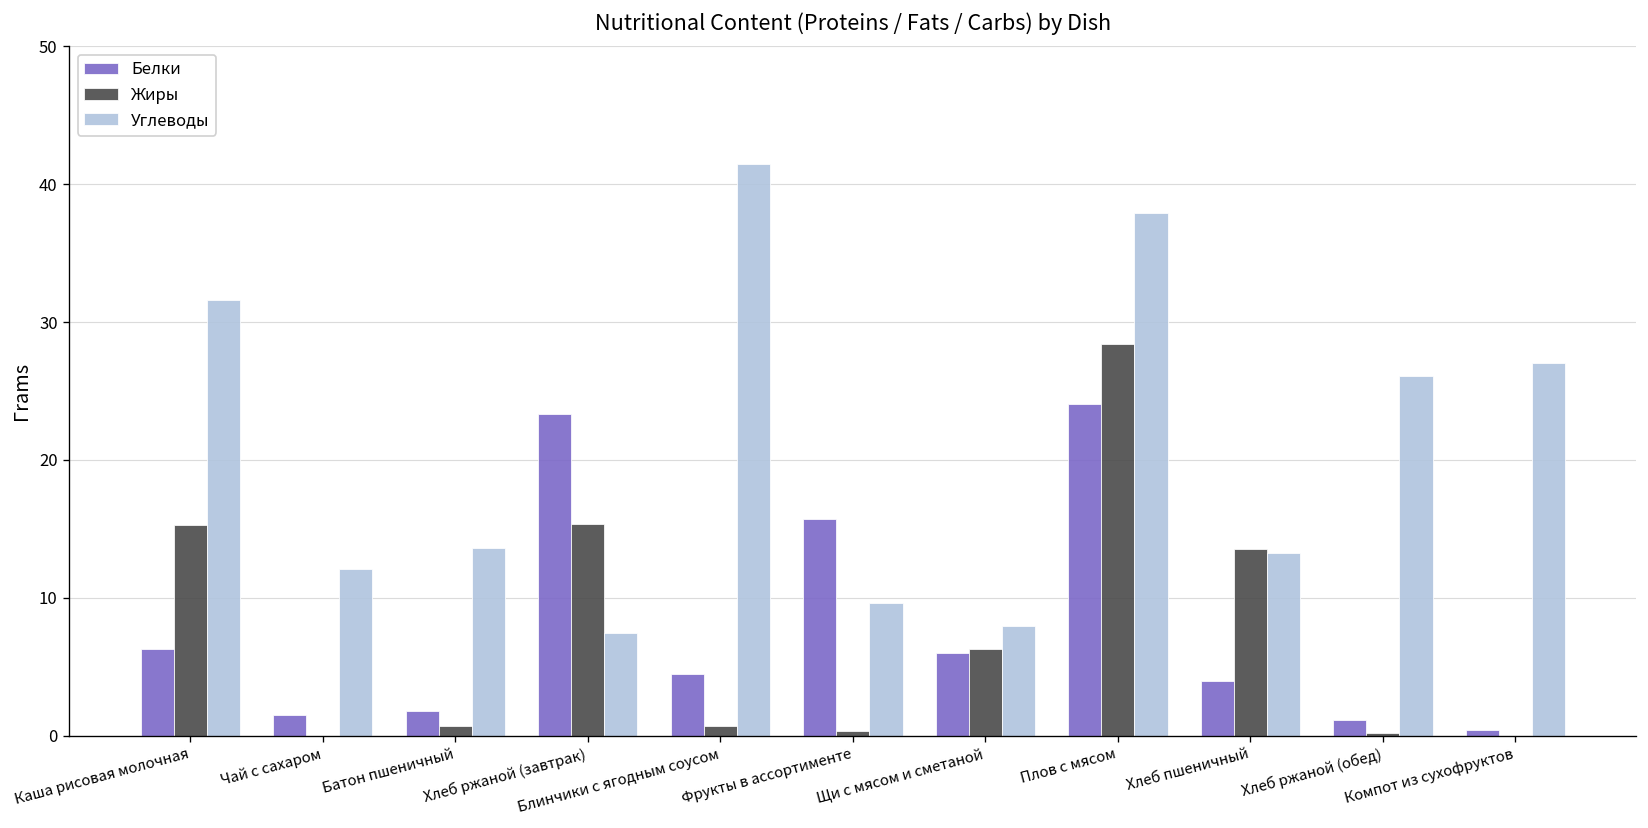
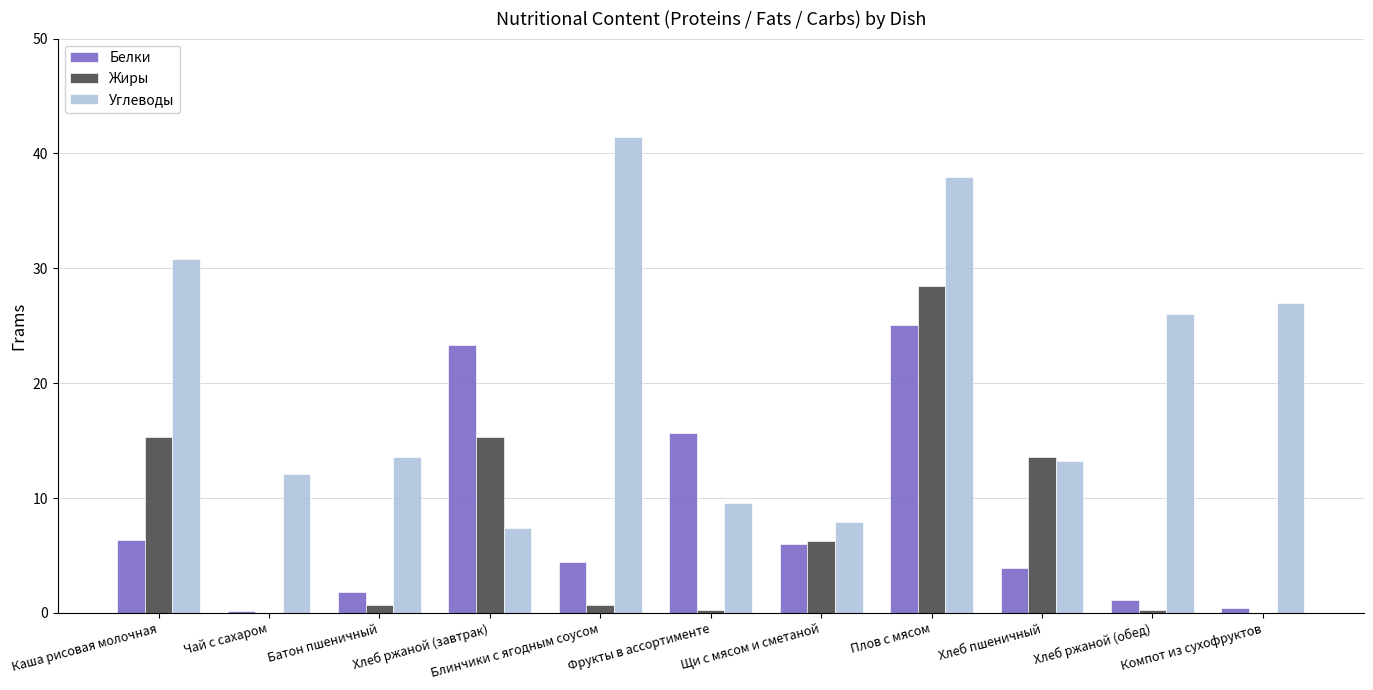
Углеводы, Каша рисовая молочная: 31.6 -> 30.8
Белки, Чай с сахаром: 1.5 -> 0.2
Белки, Плов с мясом: 24.0 -> 25.1
